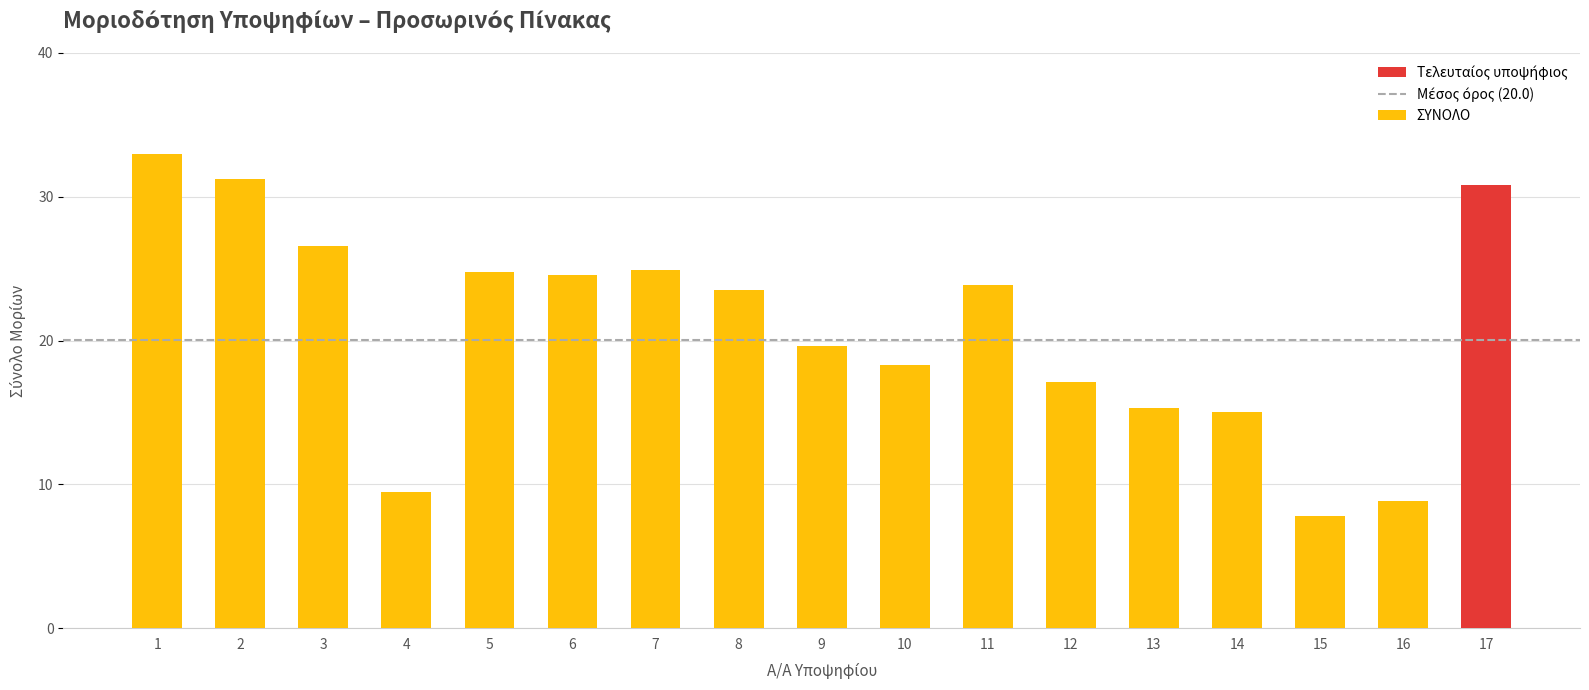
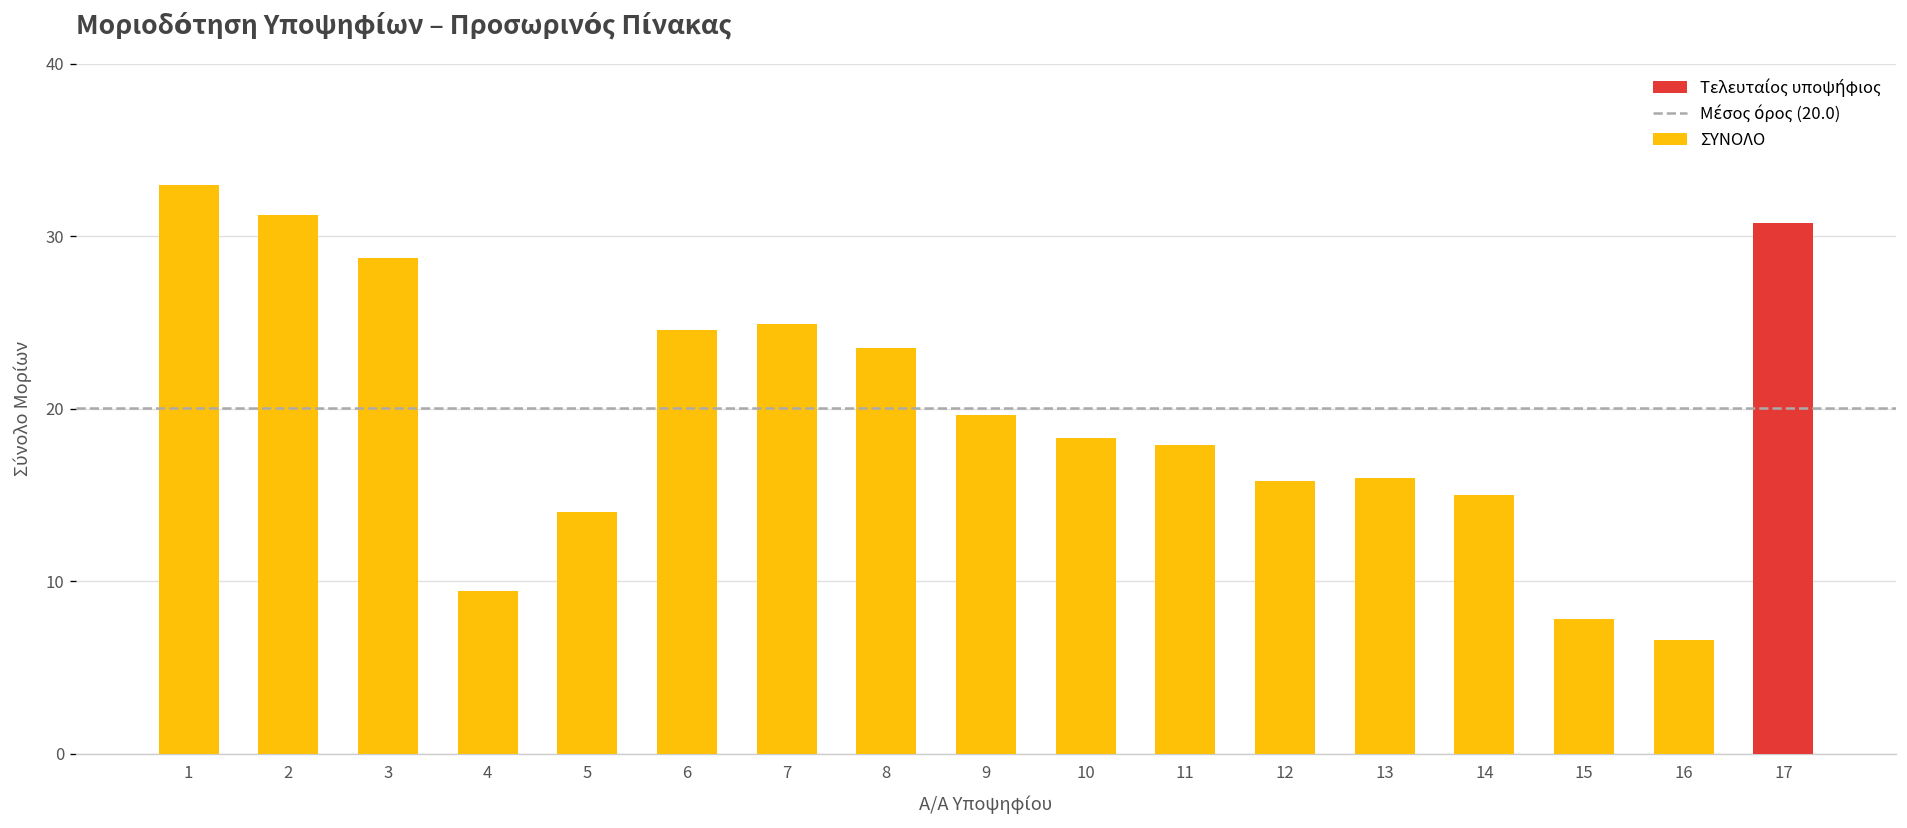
3: 26.6 -> 28.7
5: 24.7 -> 14.0
11: 23.9 -> 17.9
12: 17.1 -> 15.8
13: 15.3 -> 16.0
16: 8.9 -> 6.6
